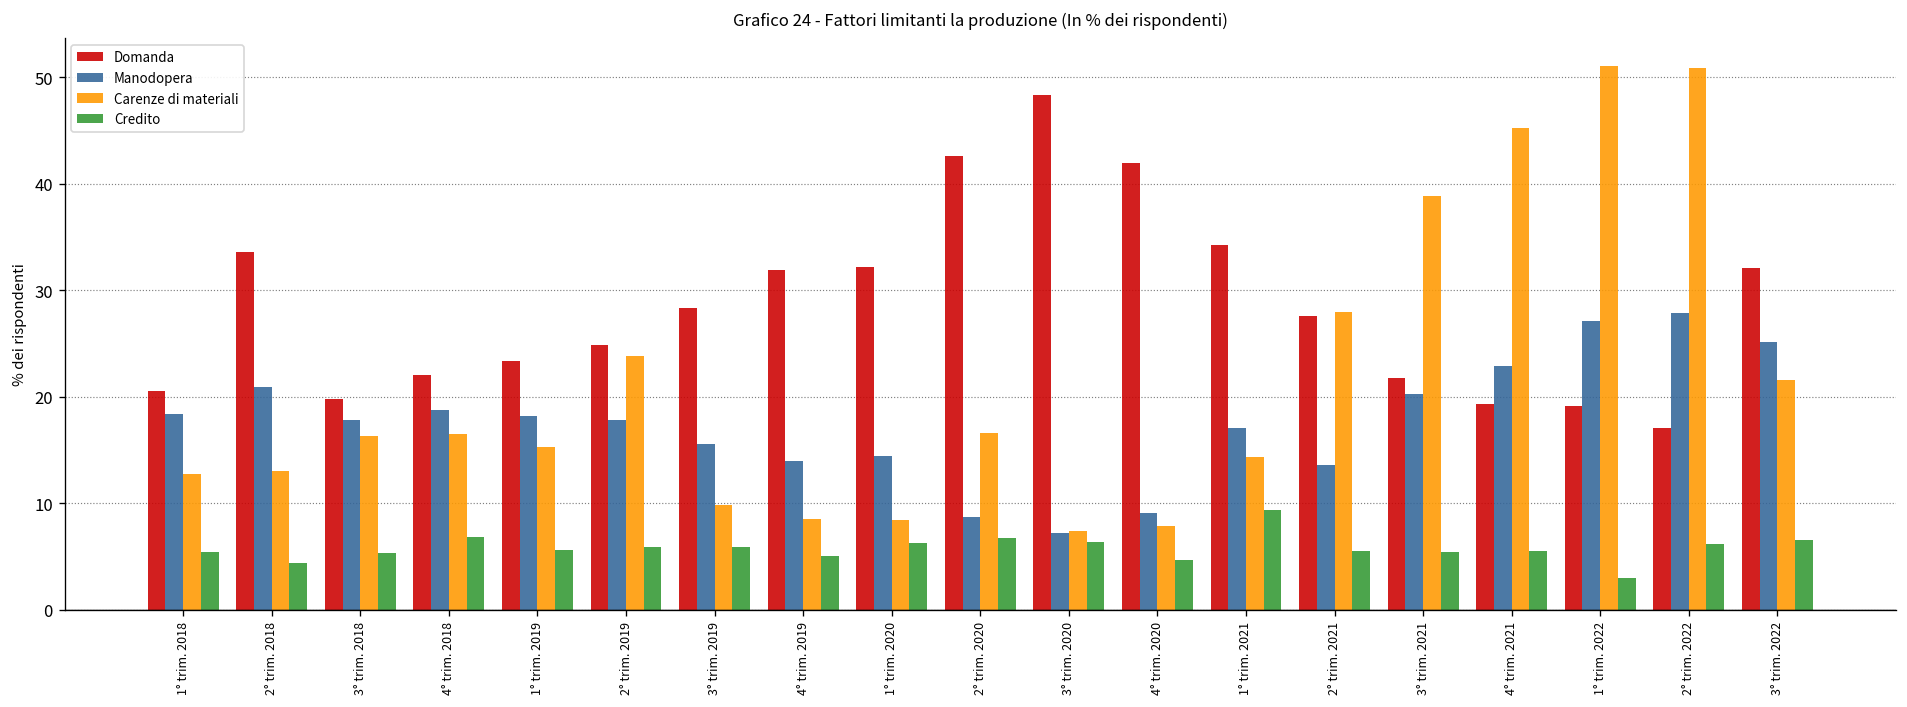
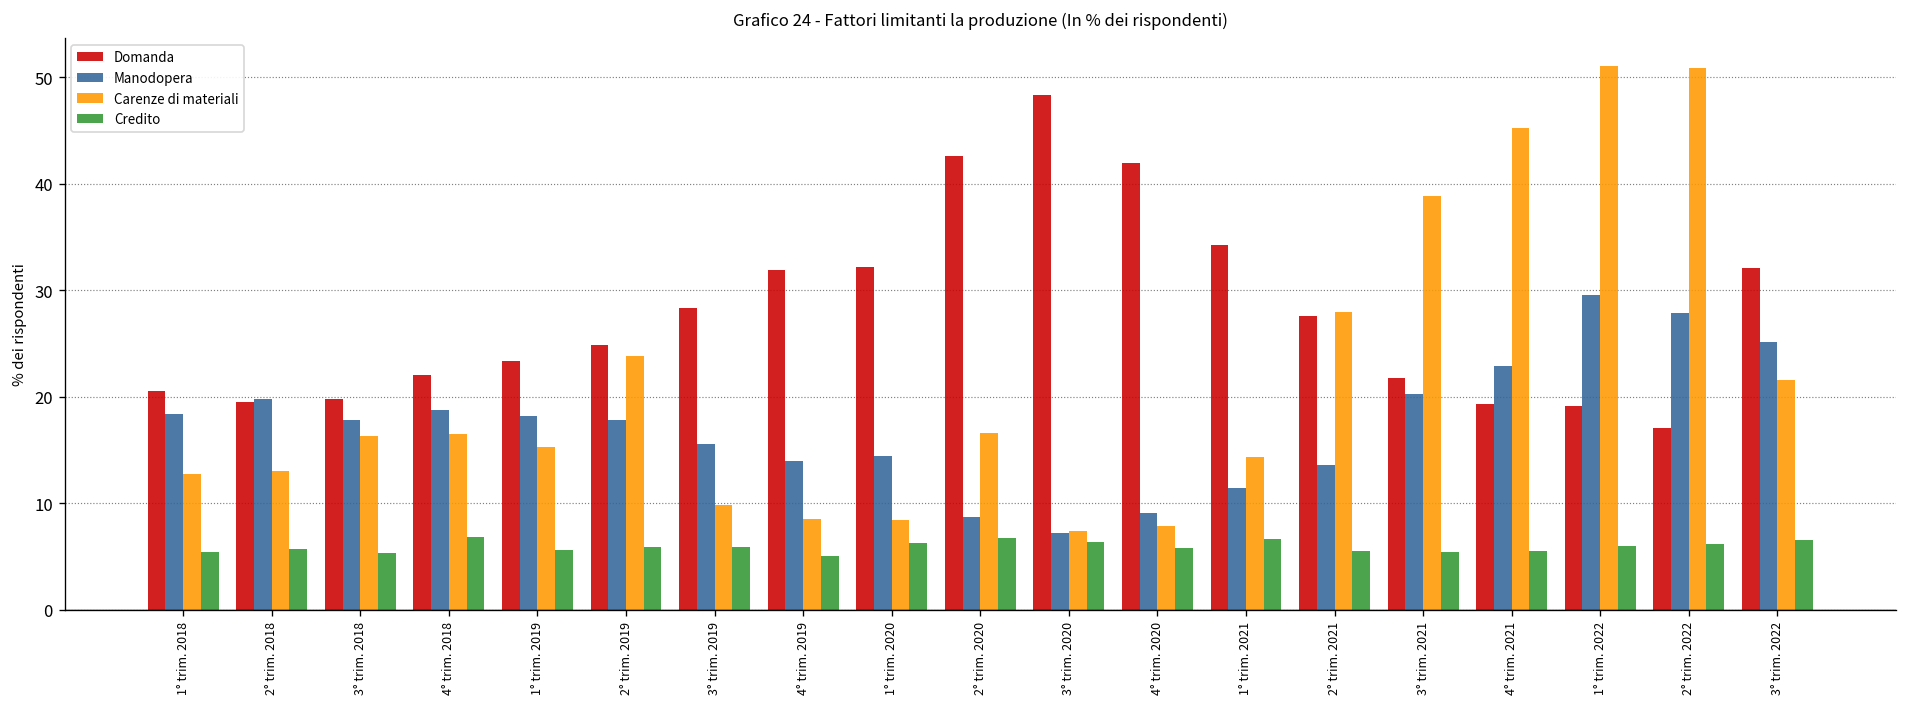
Domanda, 2° trim. 2018: 34 -> 20
Manodopera, 2° trim. 2018: 21 -> 20
Credito, 2° trim. 2018: 4 -> 6
Credito, 4° trim. 2020: 5 -> 6
Manodopera, 1° trim. 2021: 17 -> 11
Credito, 1° trim. 2021: 9 -> 7
Manodopera, 1° trim. 2022: 27 -> 30
Credito, 1° trim. 2022: 3 -> 6
